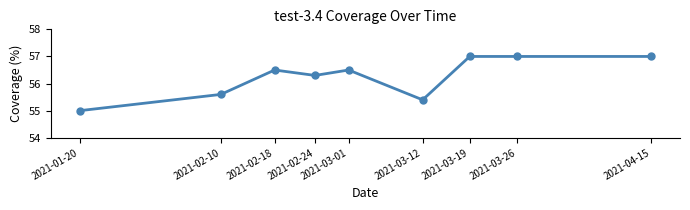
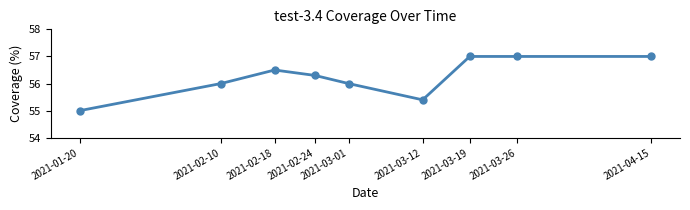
2021-02-10: 55.6 -> 56.0
2021-03-01: 56.5 -> 56.0
